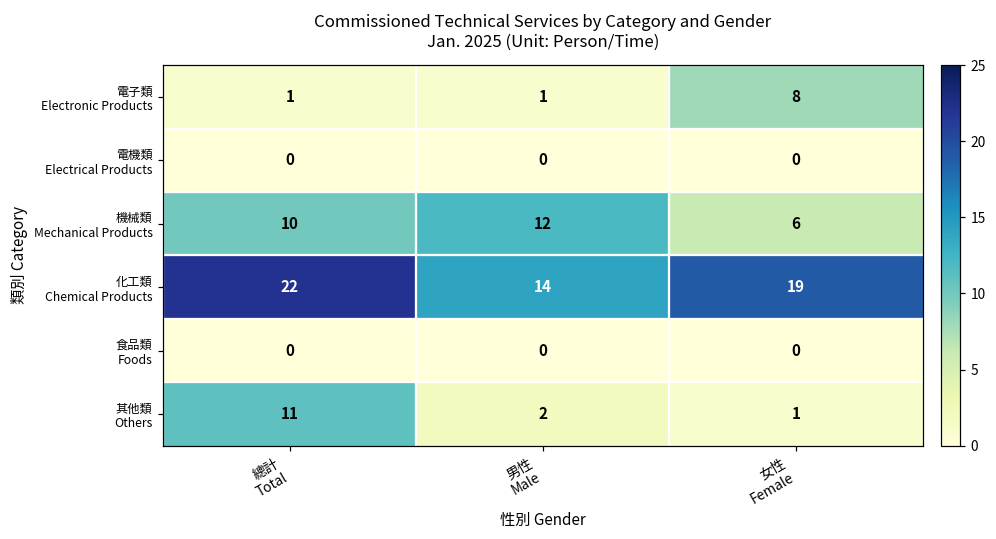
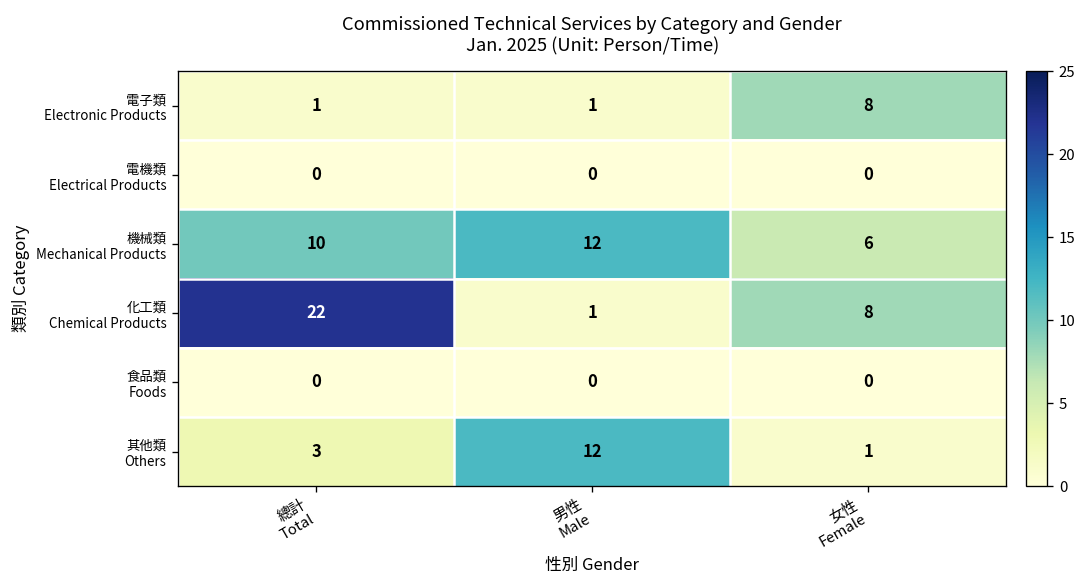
化工類 Chemical Products, 男性 Male: 14 -> 1
化工類 Chemical Products, 女性 Female: 19 -> 8
其他類 Others, 總計 Total: 11 -> 3
其他類 Others, 男性 Male: 2 -> 12
